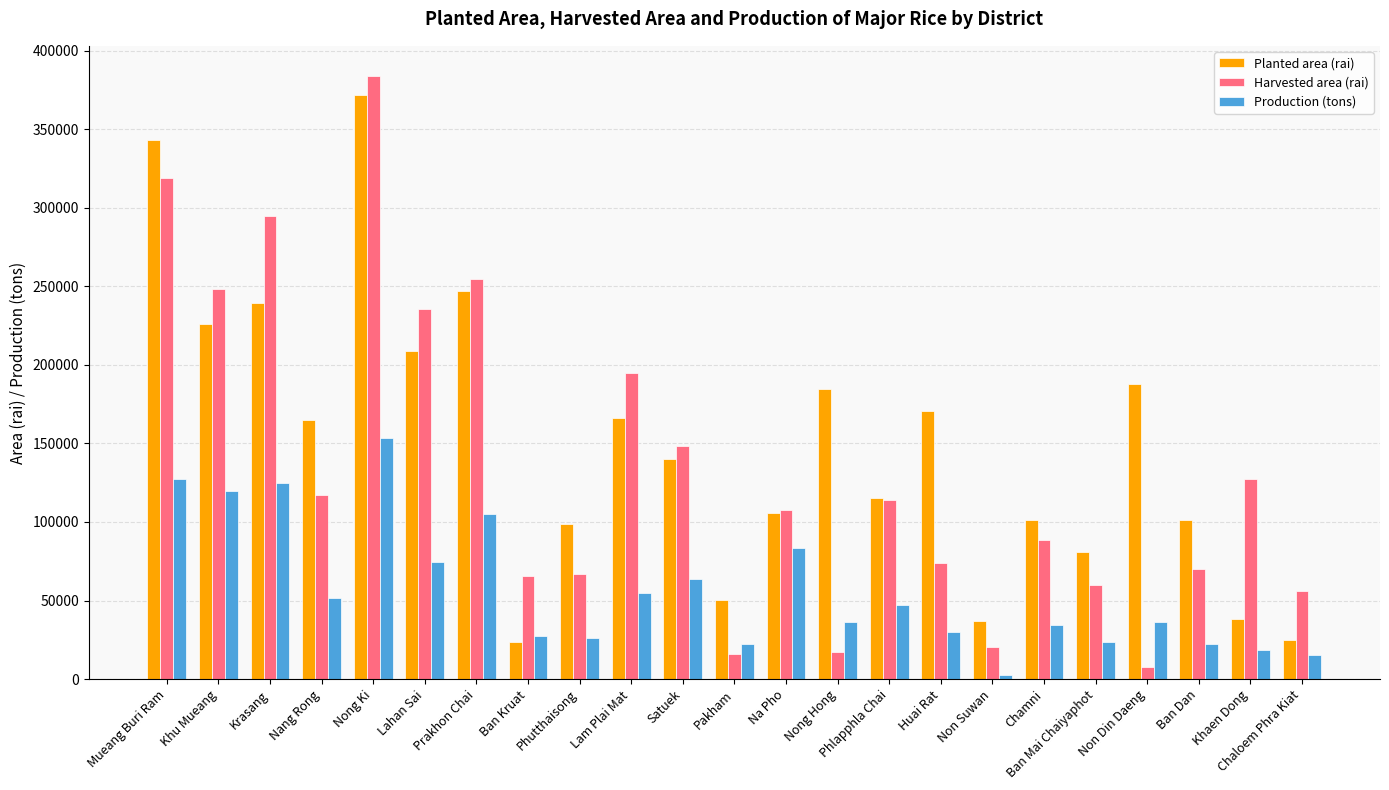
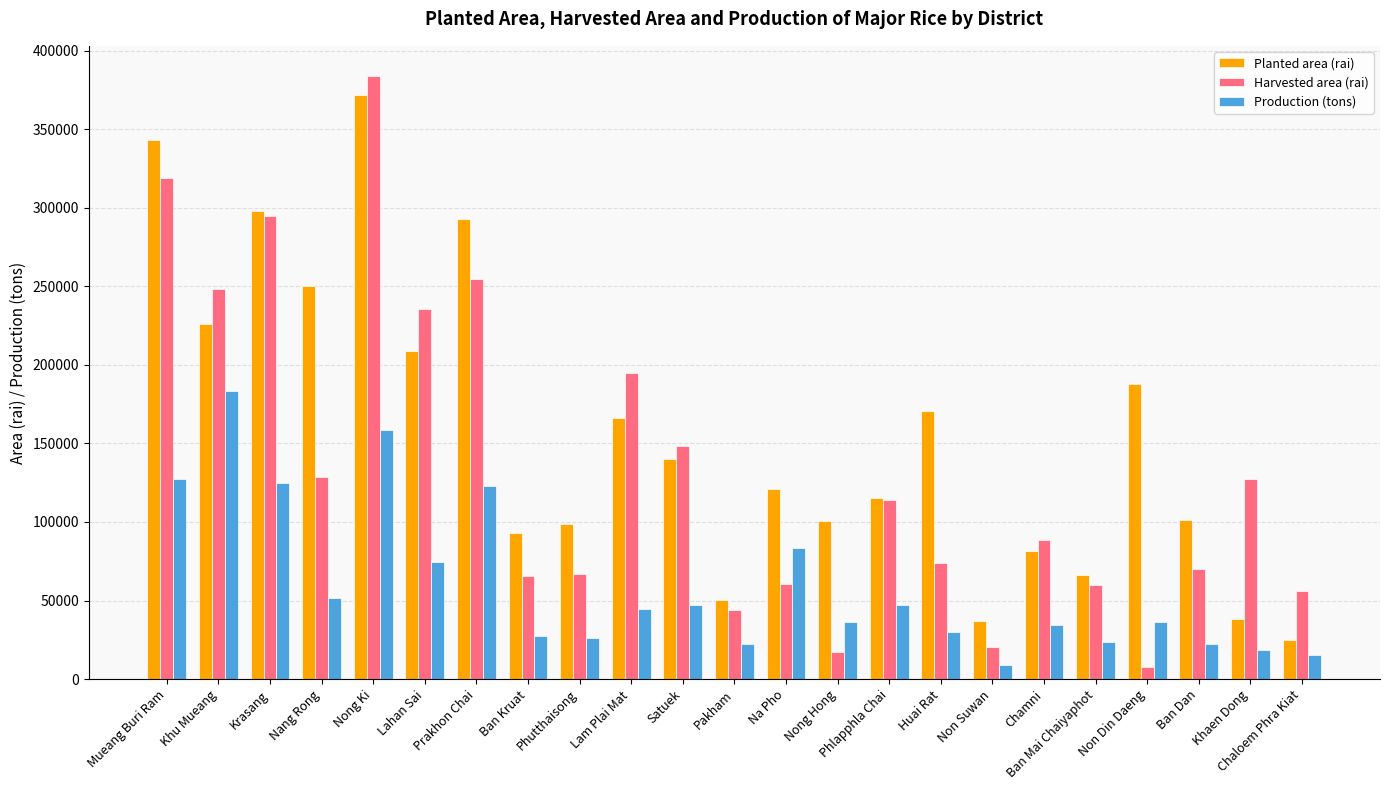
Production (tons), Khu Mueang: 119000 -> 183000
Planted area (rai), Krasang: 239000 -> 298000
Planted area (rai), Nang Rong: 165000 -> 250000
Harvested area (rai), Nang Rong: 117000 -> 129000
Production (tons), Nong Ki: 153000 -> 159000
Planted area (rai), Prakhon Chai: 247000 -> 293000
Production (tons), Prakhon Chai: 105000 -> 123000
Planted area (rai), Ban Kruat: 24000 -> 93000
Production (tons), Lam Plai Mat: 55000 -> 45000
Production (tons), Satuek: 64000 -> 47000
Harvested area (rai), Pakham: 16000 -> 44000
Planted area (rai), Na Pho: 106000 -> 121000
Harvested area (rai), Na Pho: 108000 -> 61000
Planted area (rai), Nong Hong: 184000 -> 101000
Production (tons), Non Suwan: 3000 -> 9000
Planted area (rai), Chamni: 101000 -> 81000
Planted area (rai), Ban Mai Chaiyaphot: 81000 -> 66000
